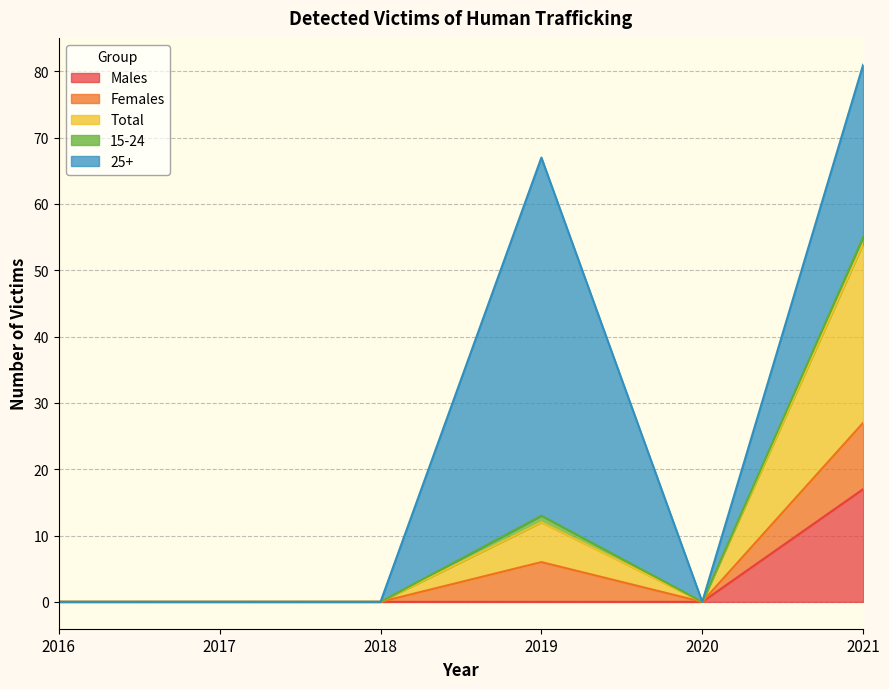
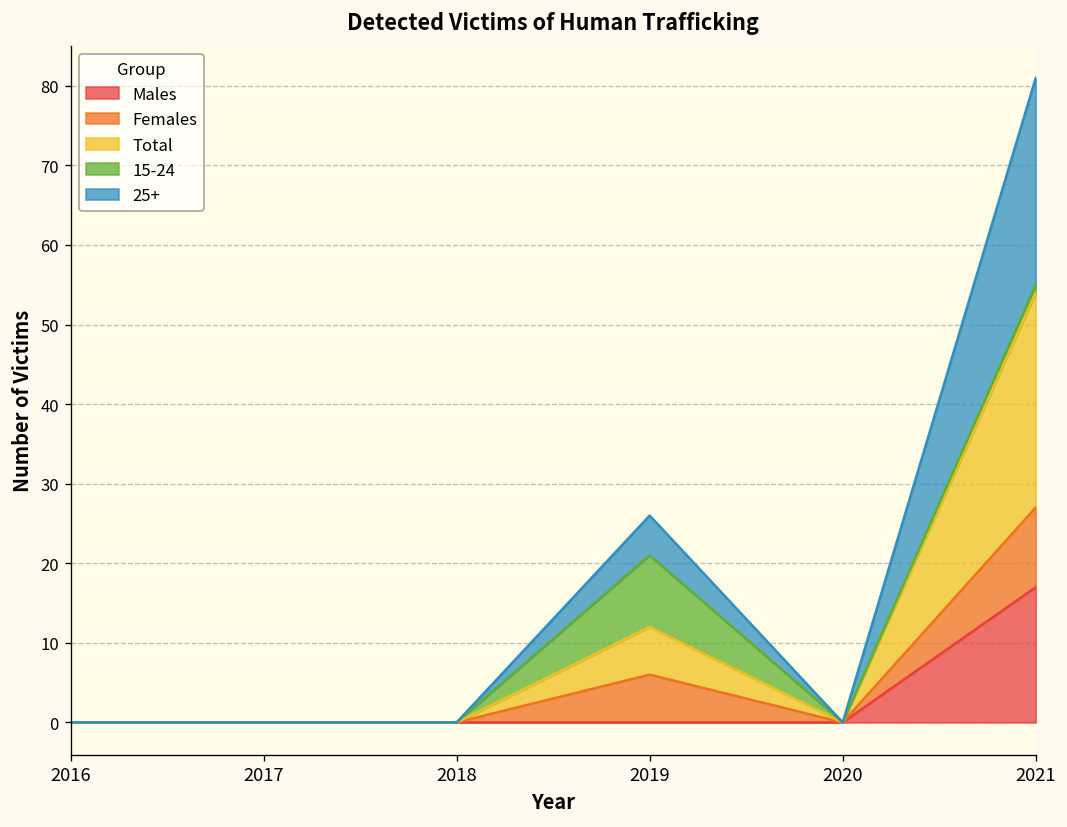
15-24, 2019: 1 -> 9
25+, 2019: 54 -> 5
